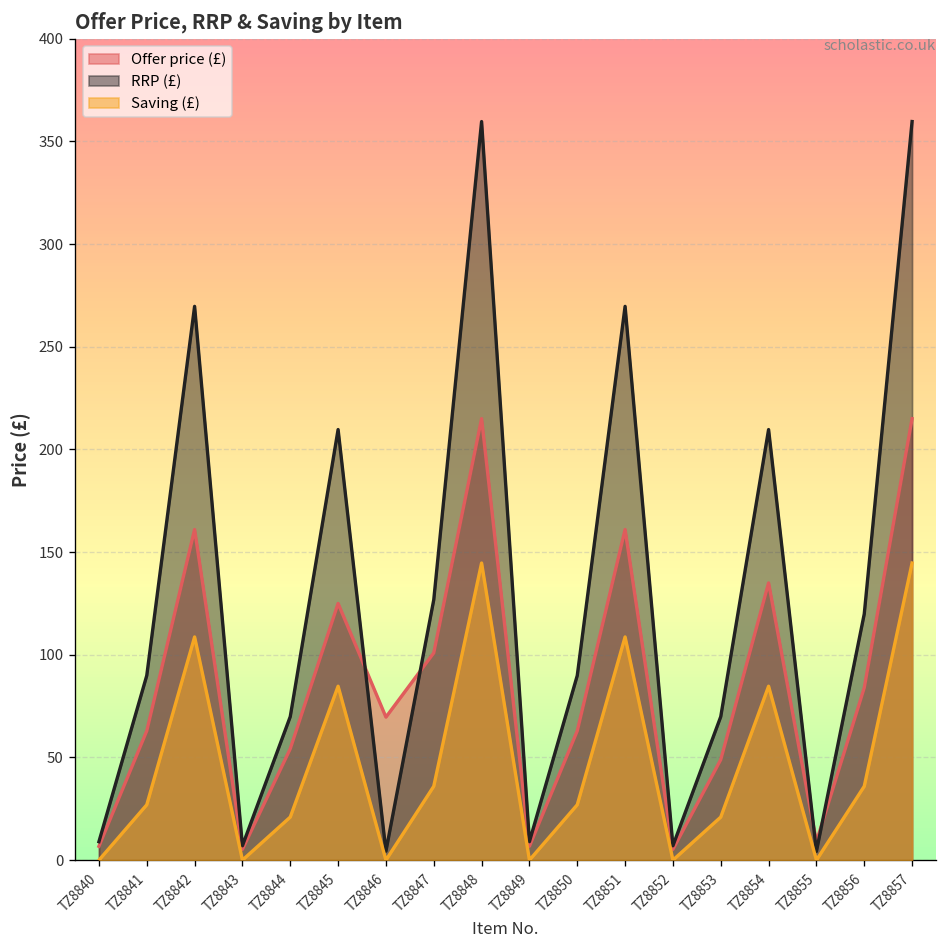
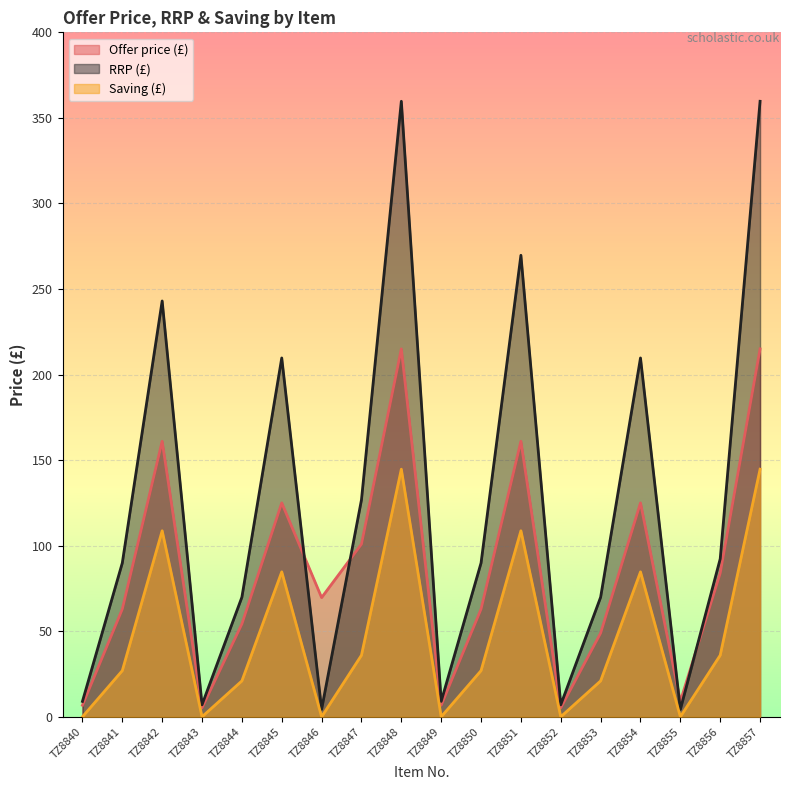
RRP (£), TZ8842: 270 -> 243
Offer price (£), TZ8854: 135 -> 125
RRP (£), TZ8856: 120 -> 92
